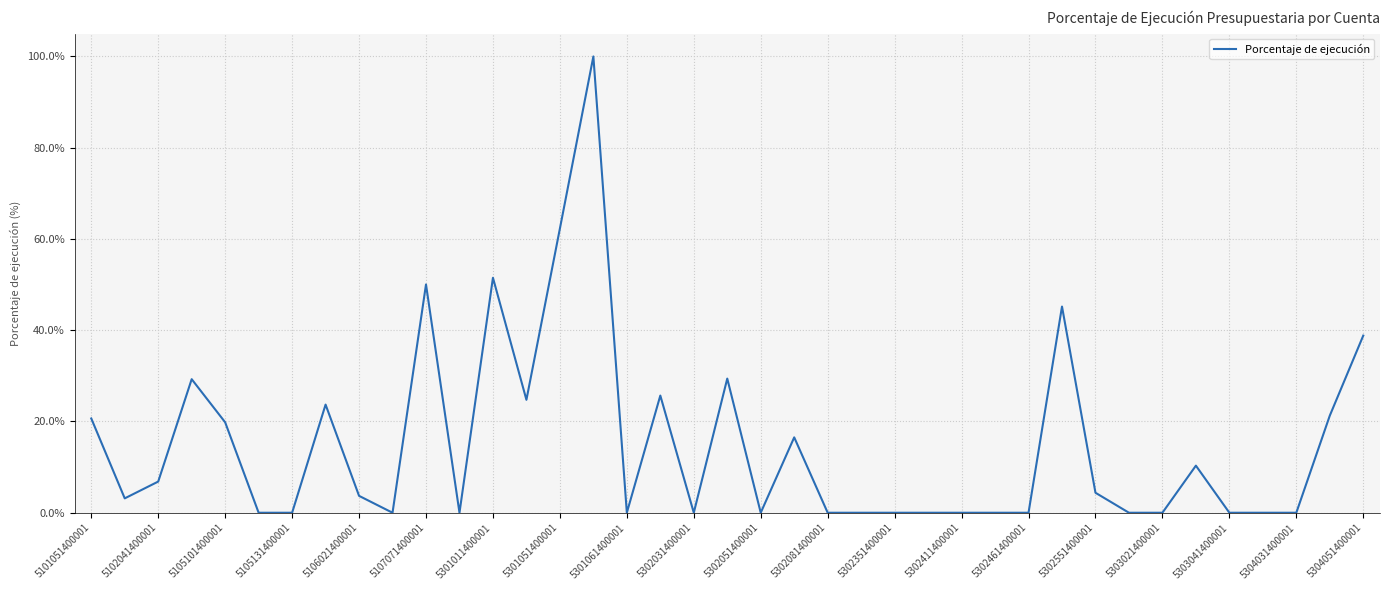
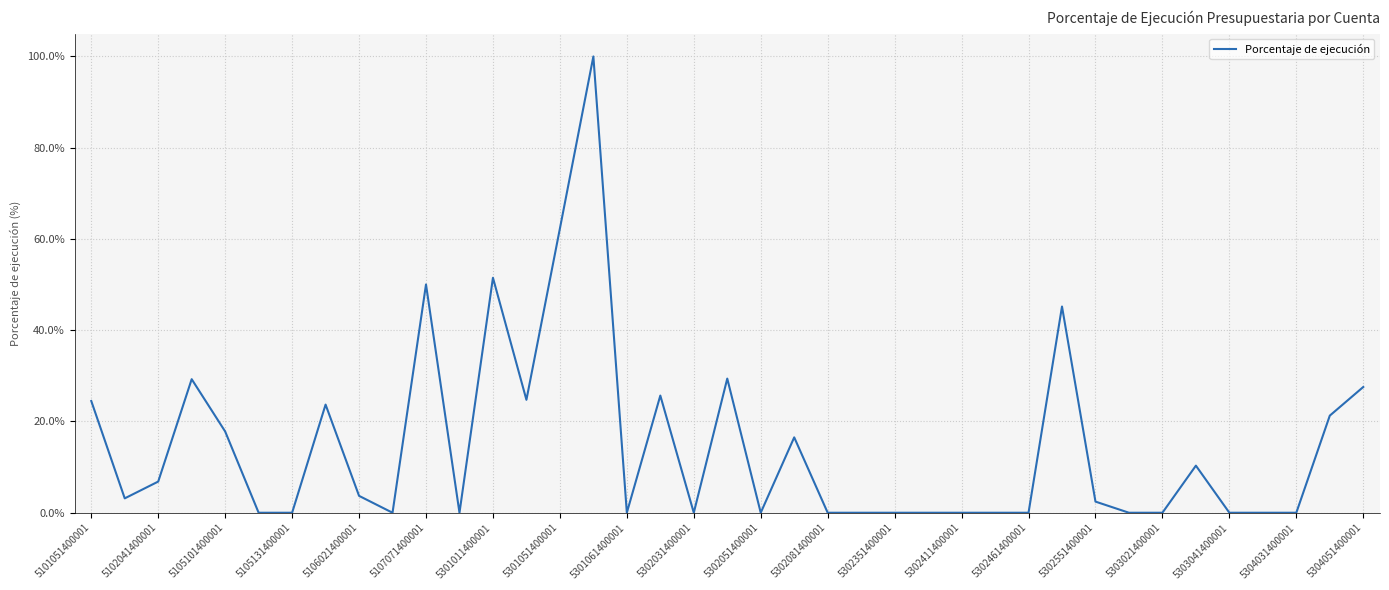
5101051400001: 21% -> 24%
5105101400001: 20% -> 18%
5302551400001: 4% -> 2%
5304051400001: 39% -> 28%
